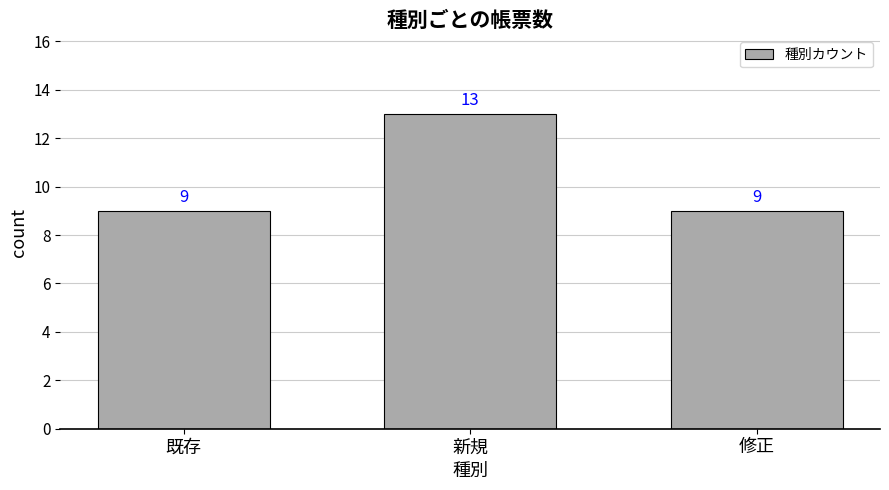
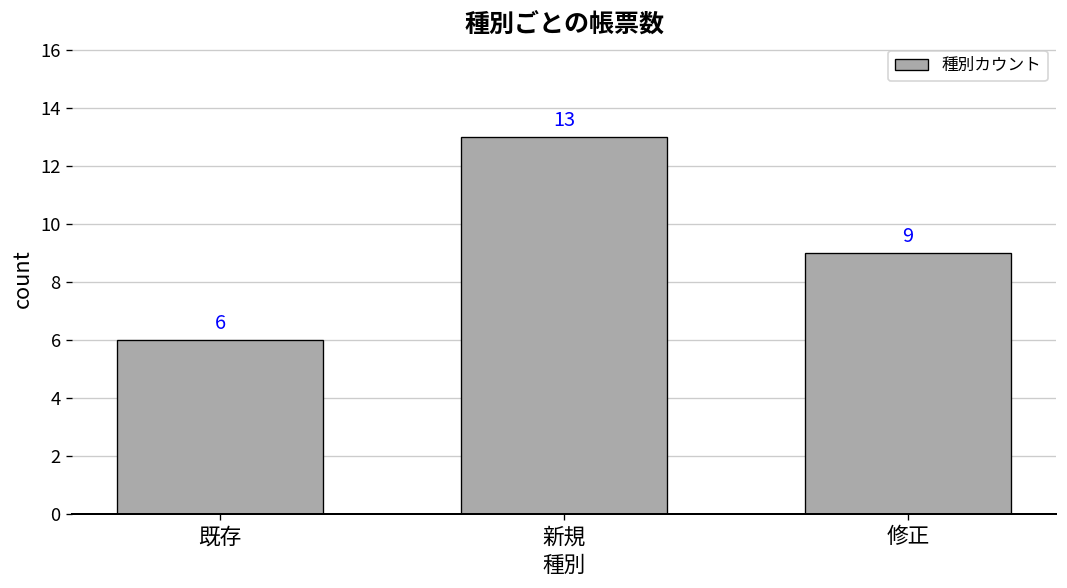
既存: 9 -> 6
